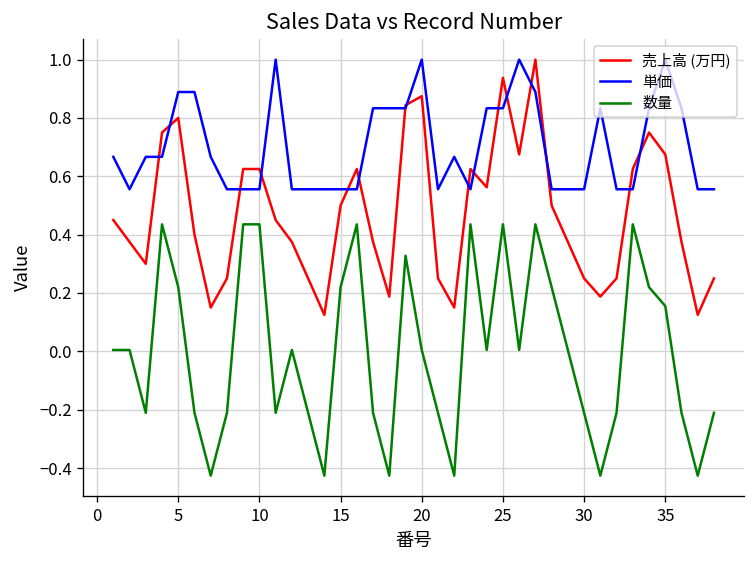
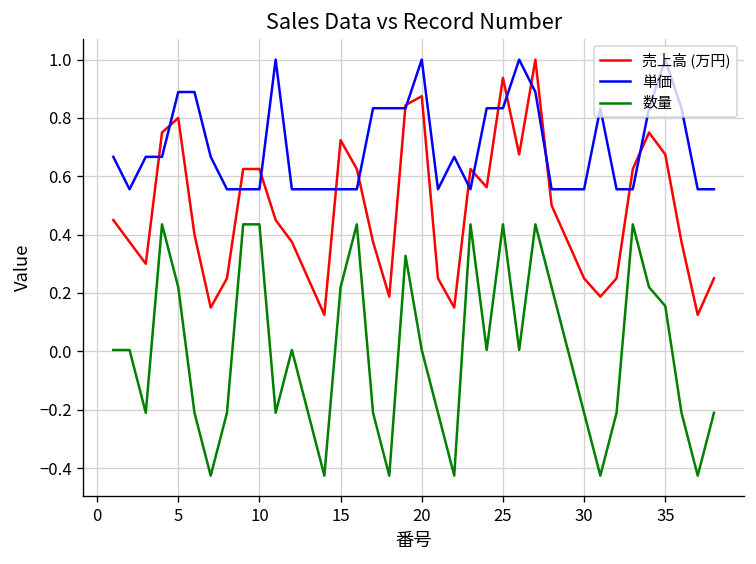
売上高 (万円), 15: 0.50 -> 0.72
